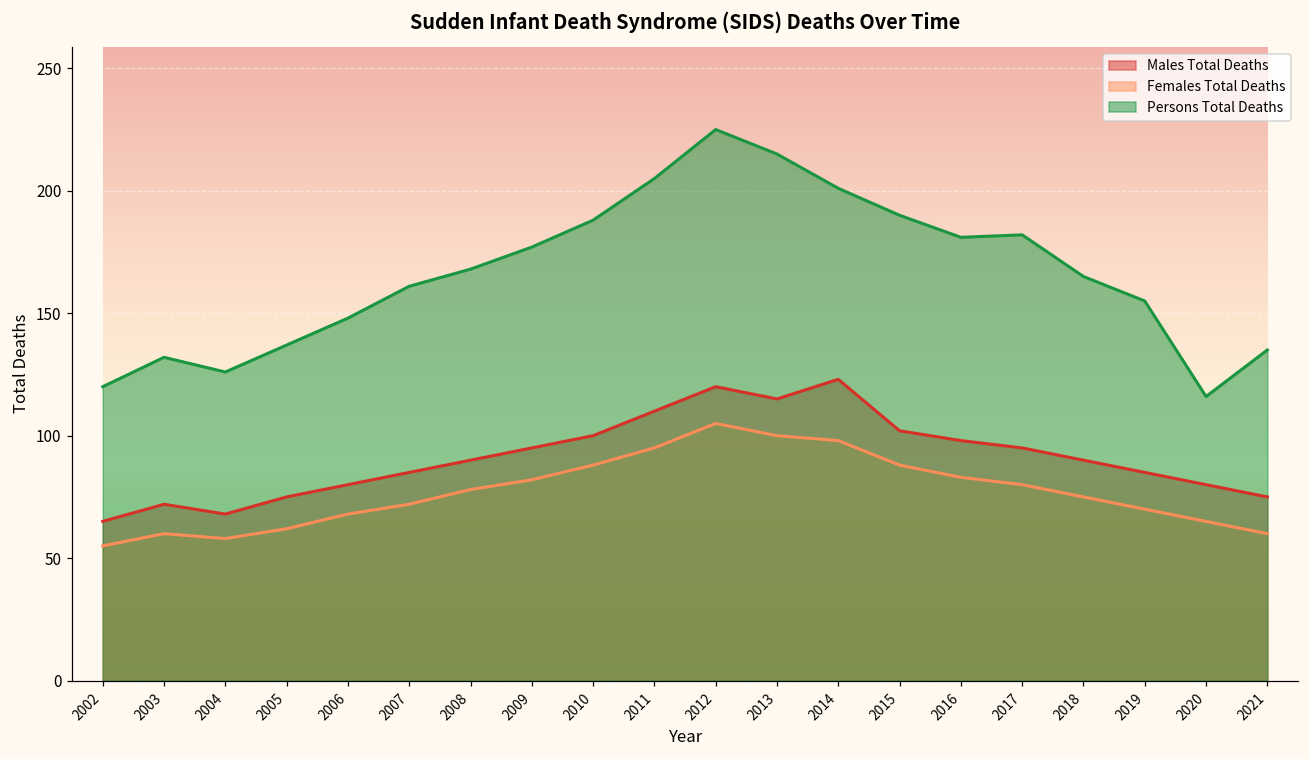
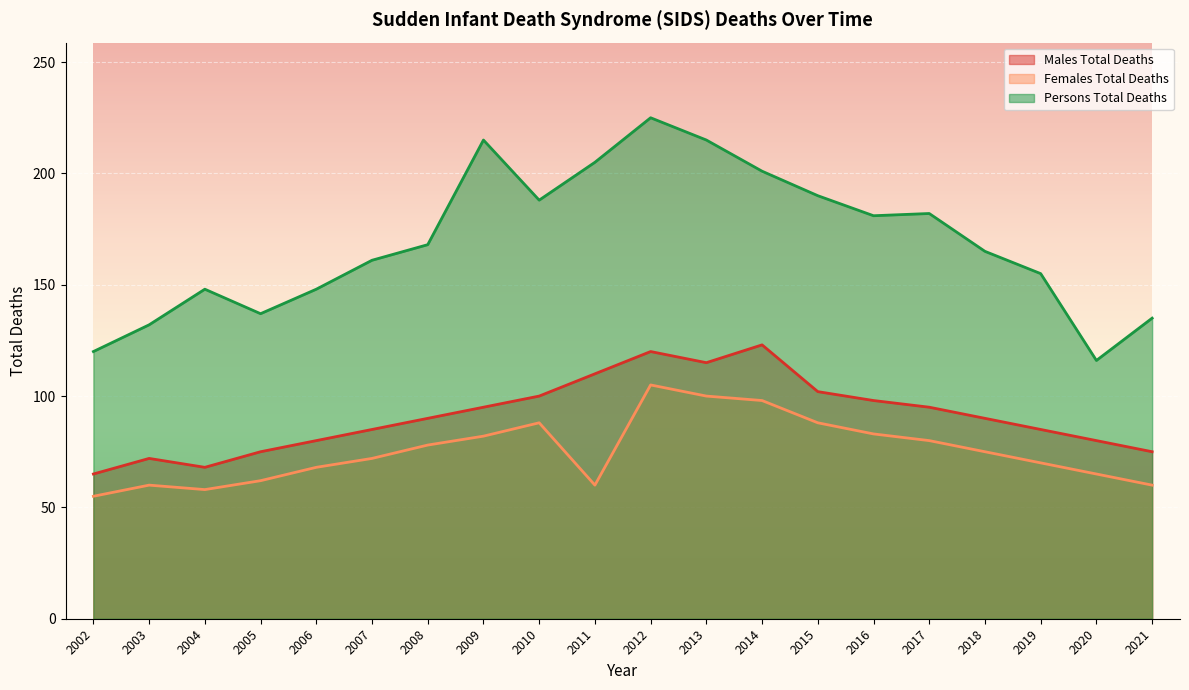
Persons Total Deaths, 2004: 126 -> 148
Persons Total Deaths, 2009: 177 -> 215
Females Total Deaths, 2011: 95 -> 60
